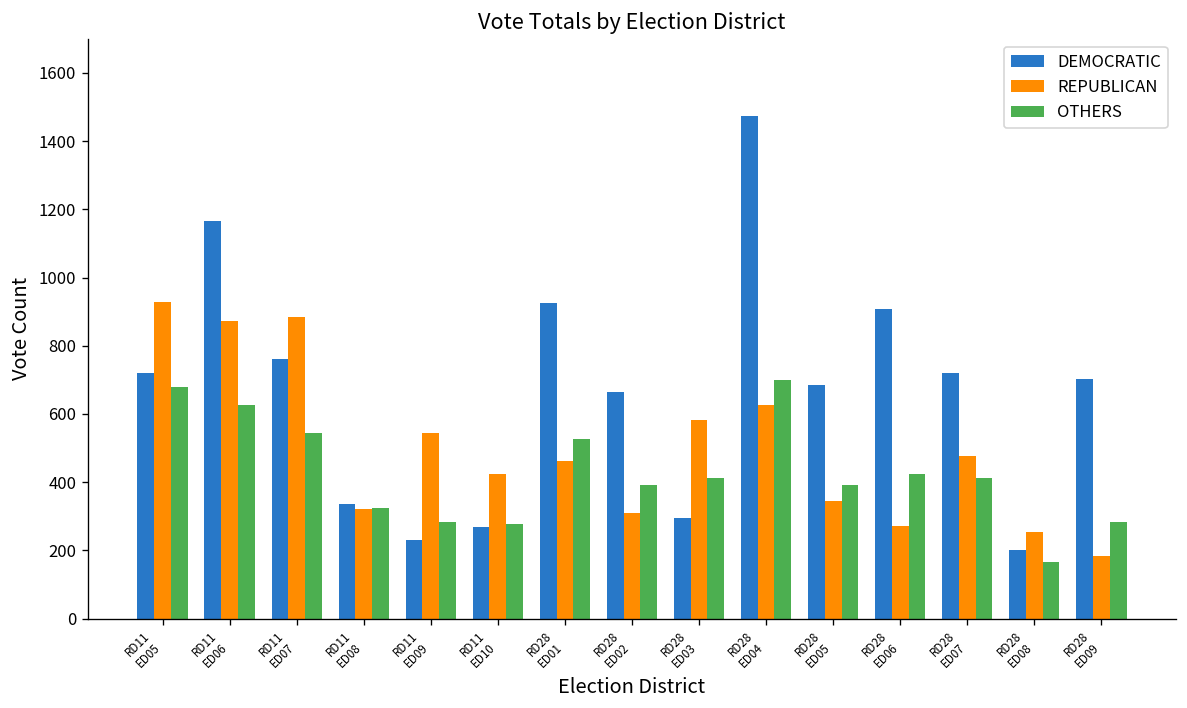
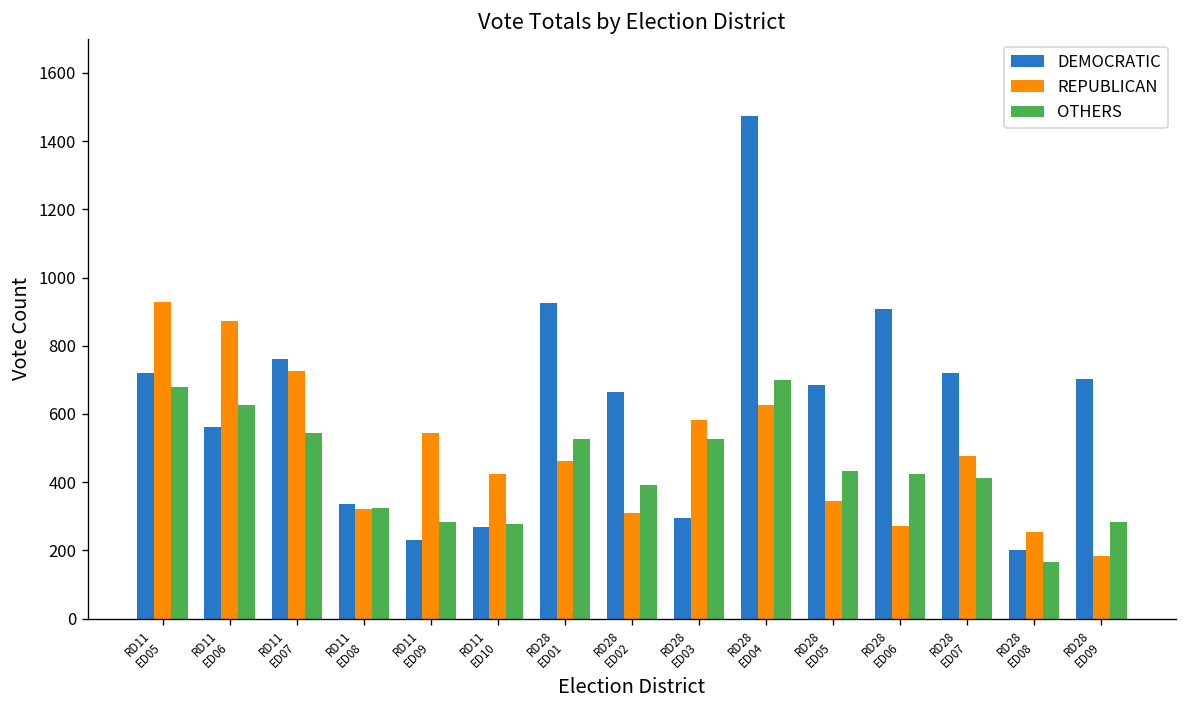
DEMOCRATIC, RD11 ED06: 1170 -> 560
REPUBLICAN, RD11 ED07: 880 -> 730
OTHERS, RD28 ED03: 410 -> 530
OTHERS, RD28 ED05: 390 -> 430
